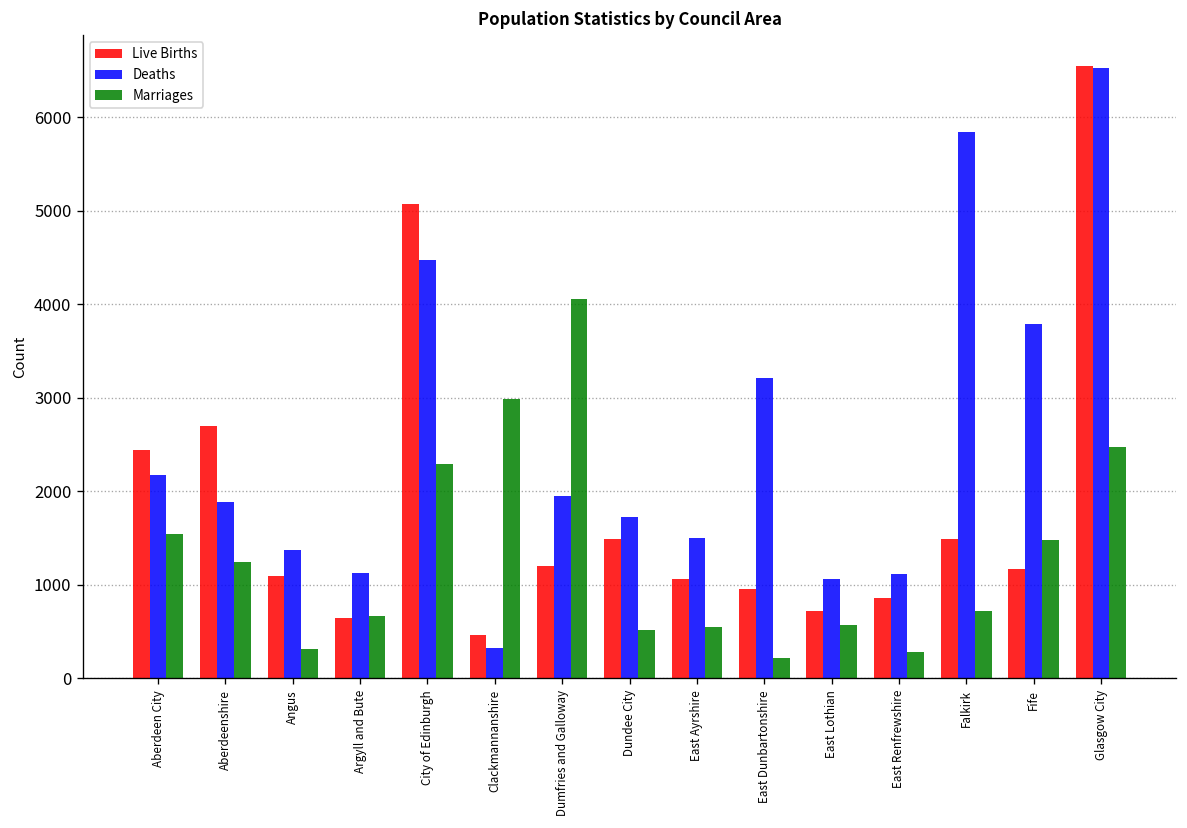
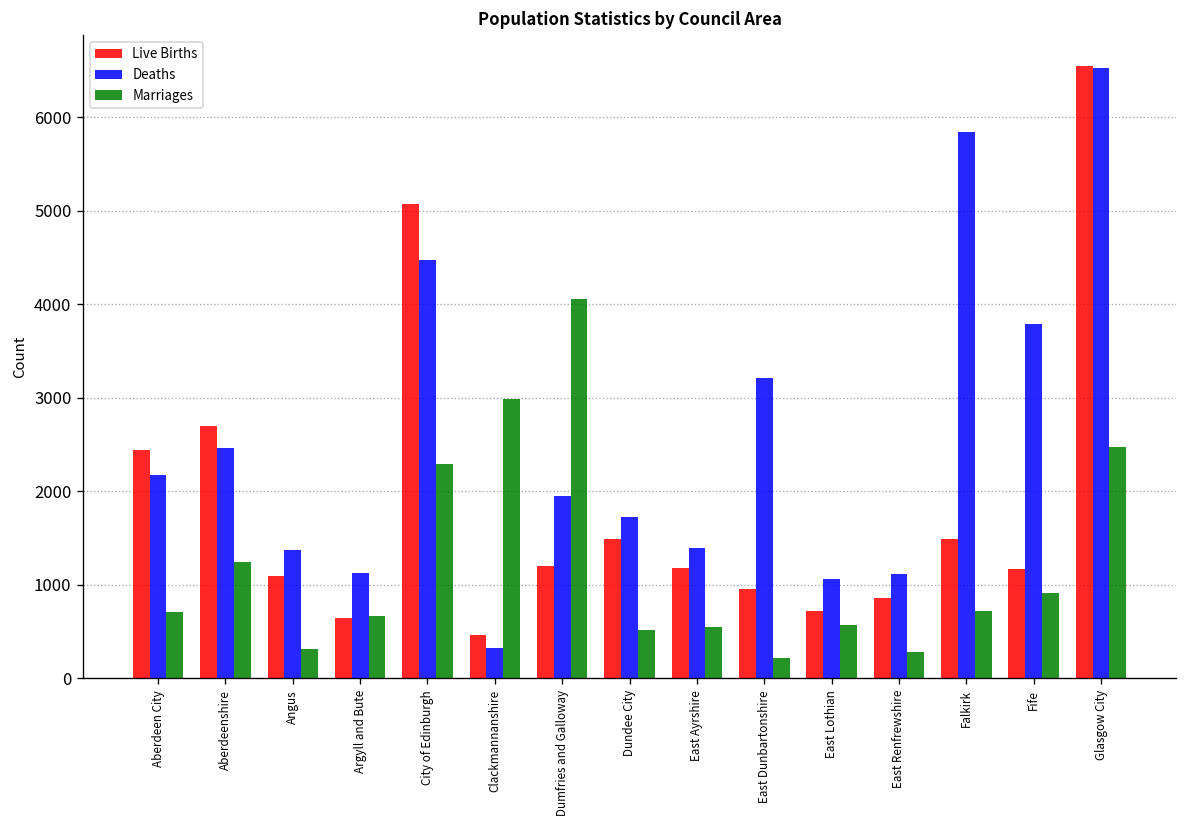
Marriages, Aberdeen City: 1500 -> 700
Deaths, Aberdeenshire: 1900 -> 2500
Live Births, East Ayrshire: 1100 -> 1200
Deaths, East Ayrshire: 1500 -> 1400
Marriages, Fife: 1500 -> 900
